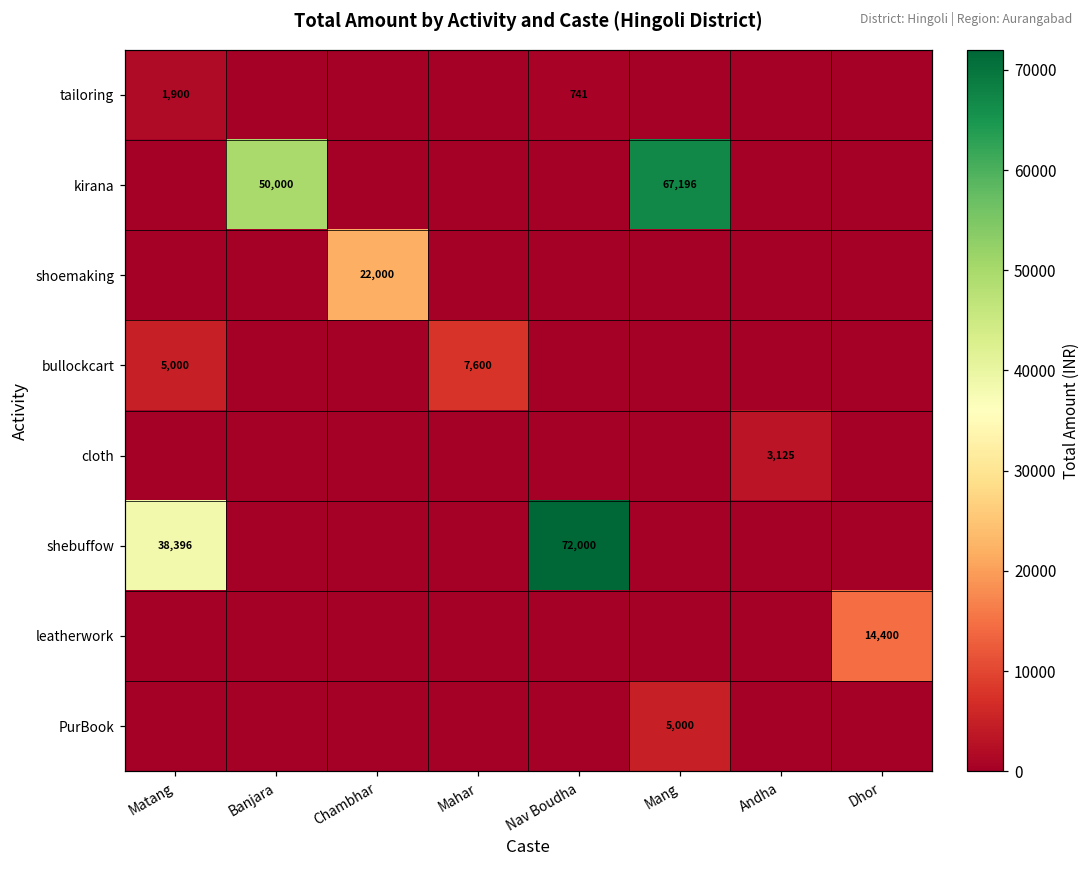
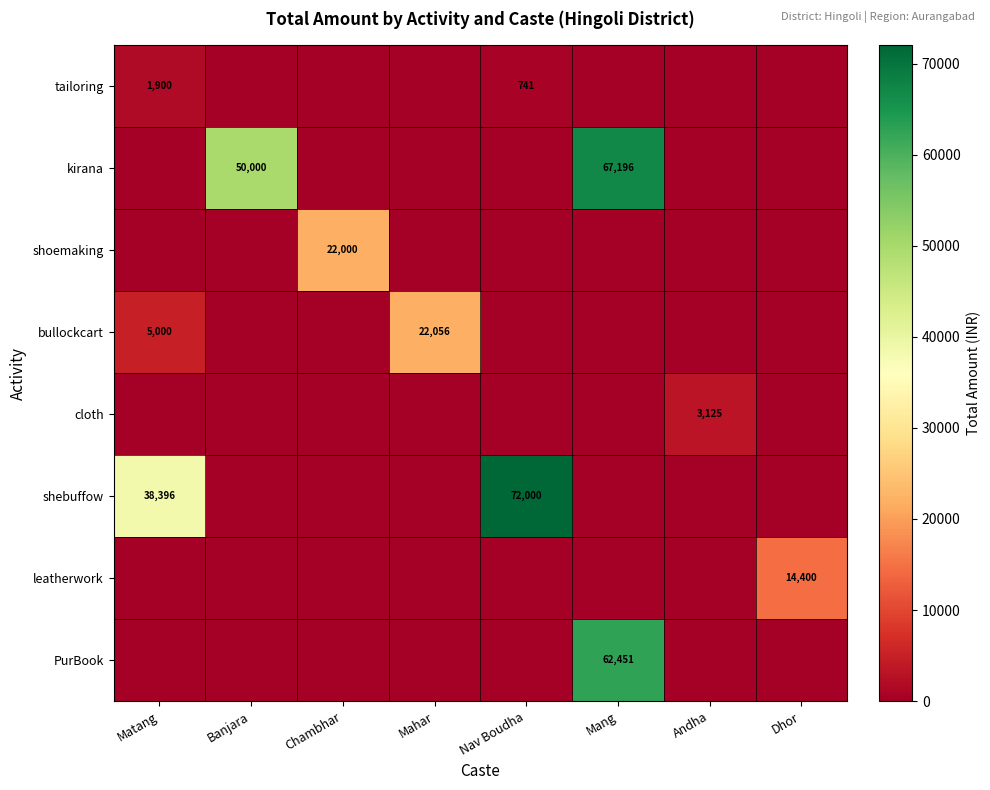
bullockcart, Mahar: 7,600 -> 22,056
PurBook, Mang: 5,000 -> 62,451
